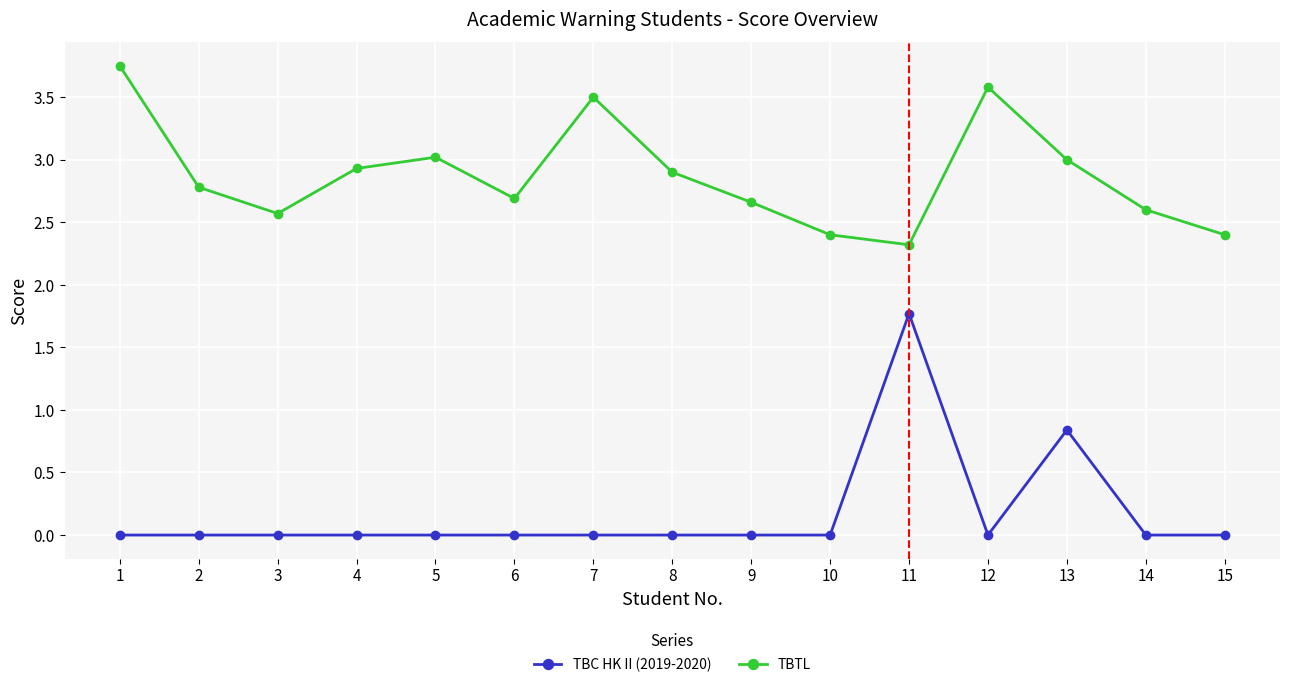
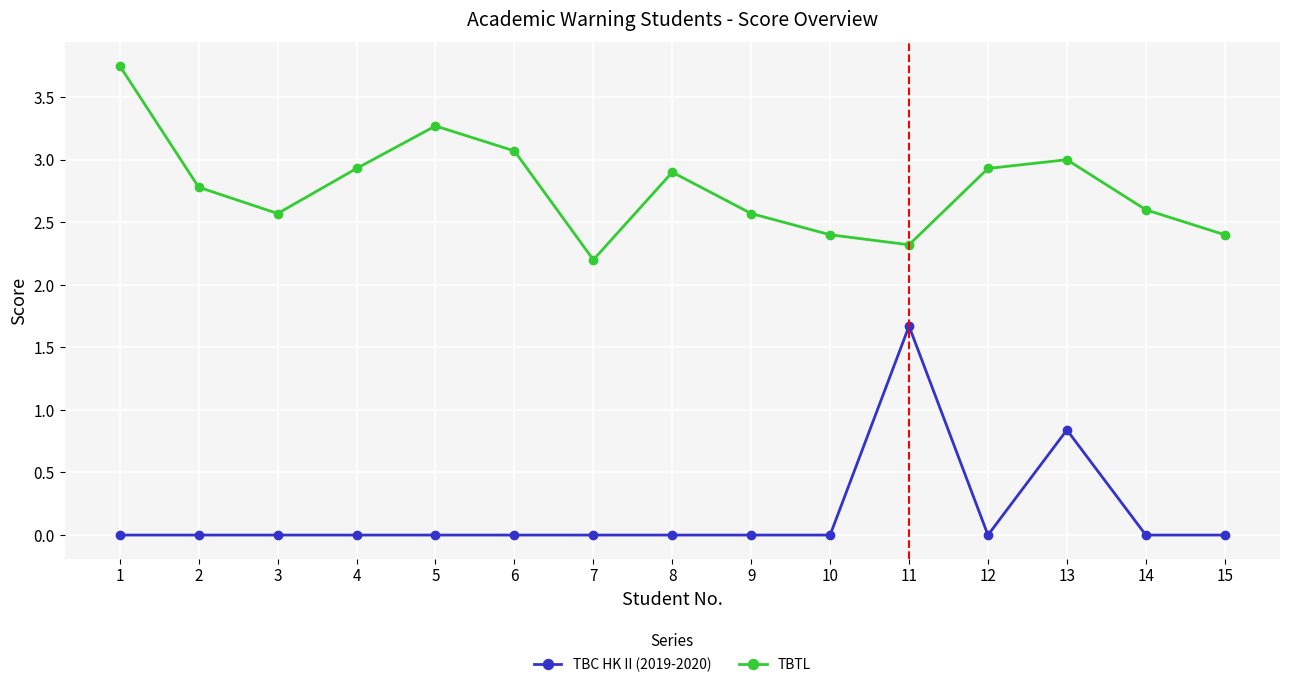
TBTL, 5: 3.02 -> 3.27
TBTL, 6: 2.69 -> 3.07
TBTL, 7: 3.5 -> 2.2
TBTL, 9: 2.66 -> 2.57
TBC HK II (2019-2020), 11: 1.77 -> 1.67
TBTL, 12: 3.58 -> 2.93
